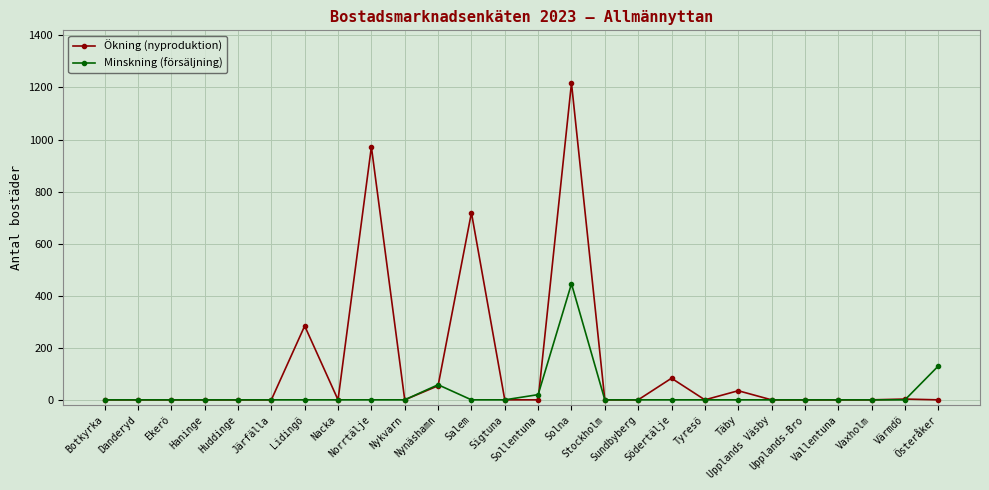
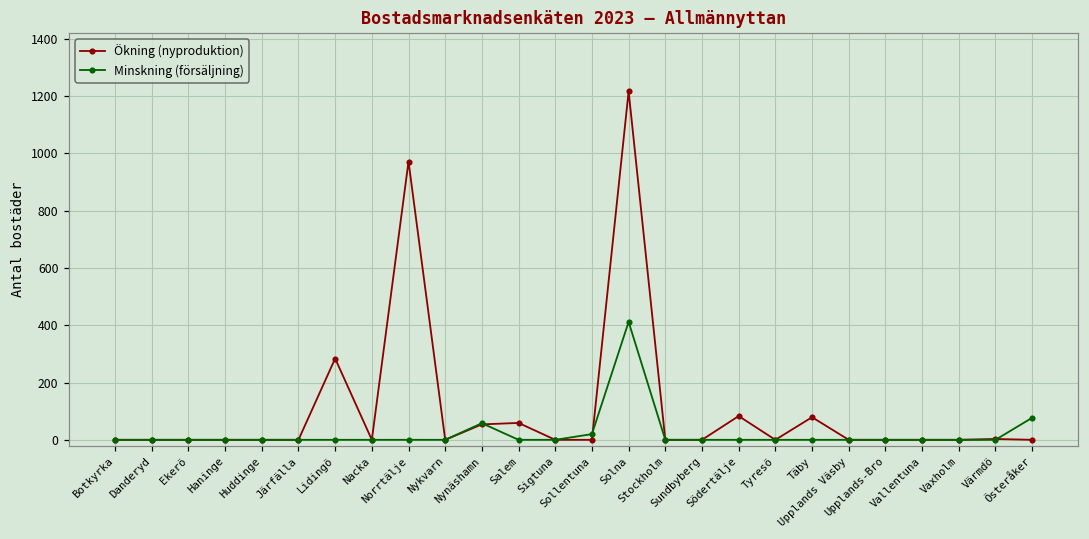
Ökning (nyproduktion), Salem: 720 -> 60
Minskning (försäljning), Solna: 450 -> 410
Ökning (nyproduktion), Täby: 40 -> 80
Minskning (försäljning), Österåker: 130 -> 80
